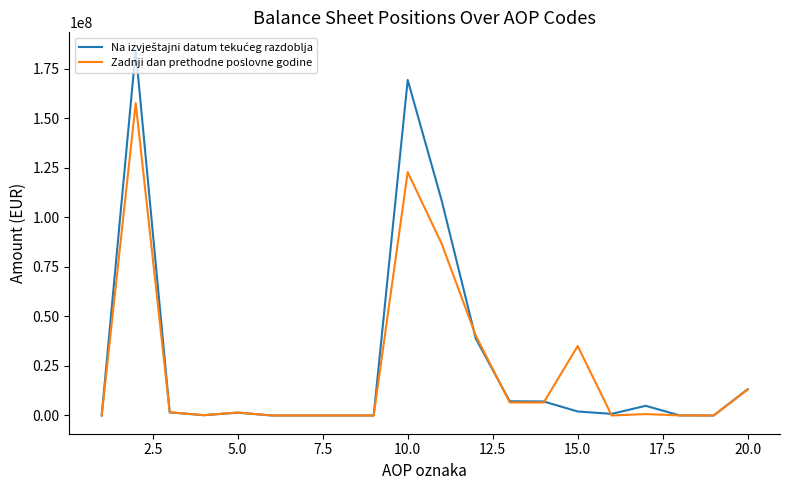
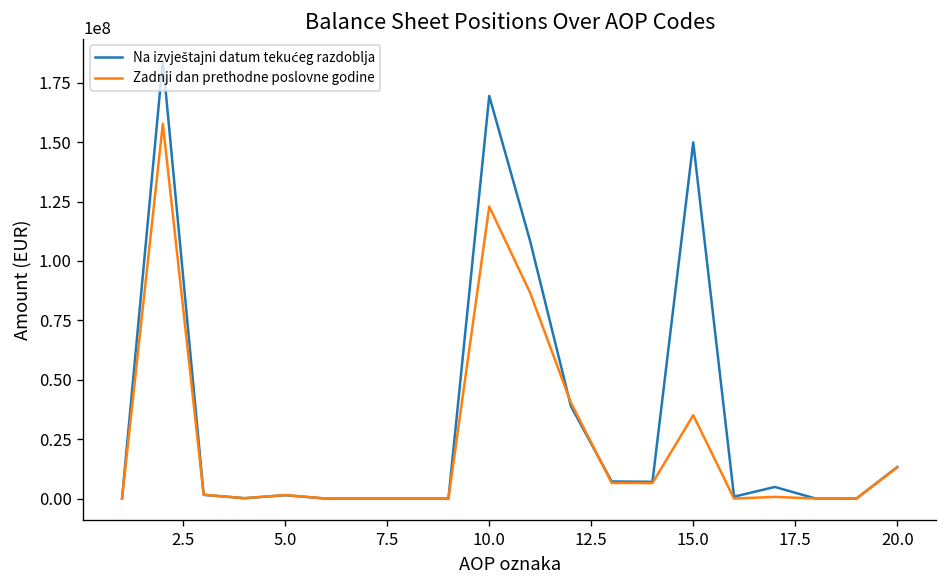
Na izvještajni datum tekućeg razdoblja, 15.0: 2000000 -> 150000000
